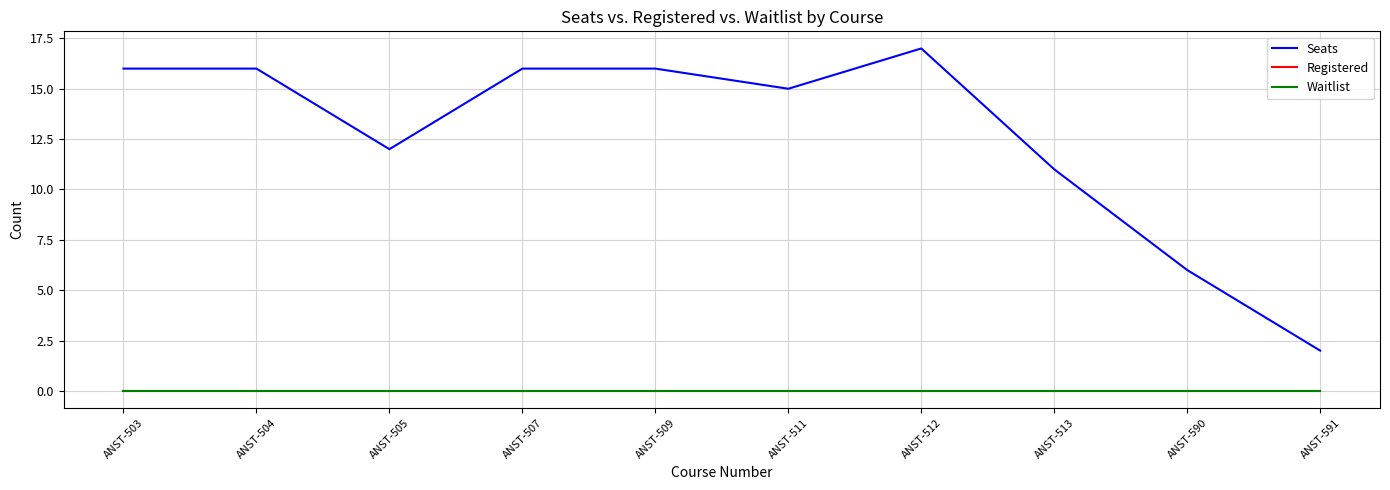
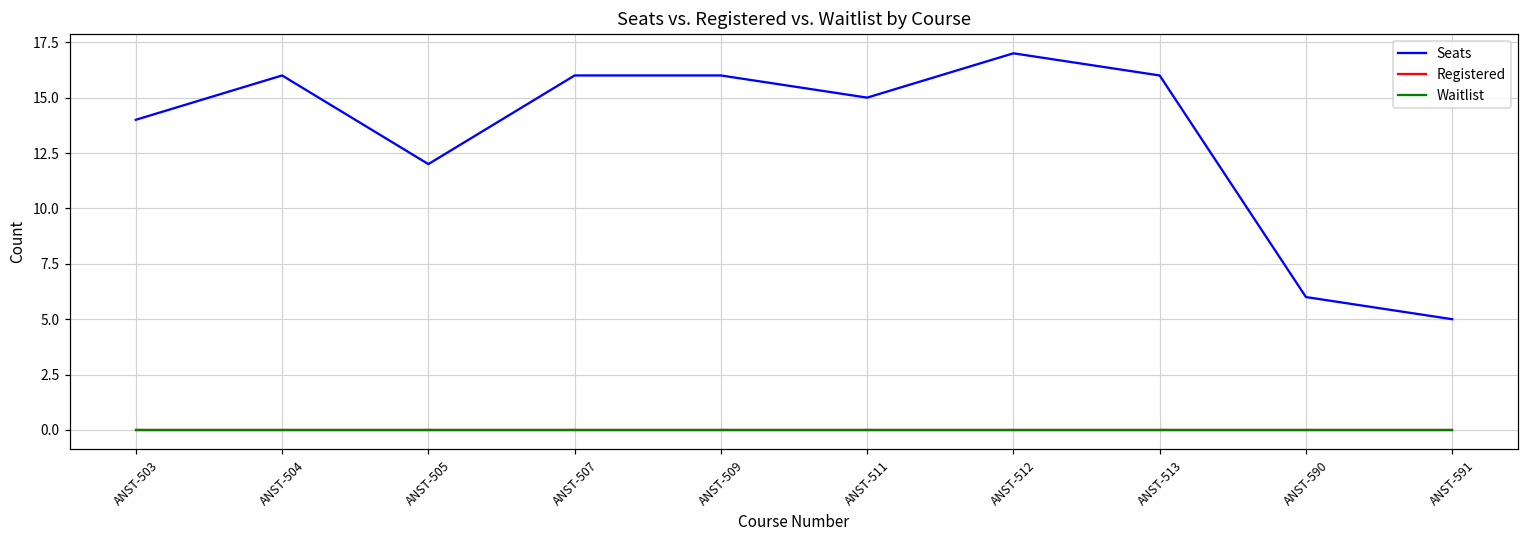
Seats, ANST-503: 16 -> 14
Seats, ANST-513: 11 -> 16
Seats, ANST-591: 2 -> 5
